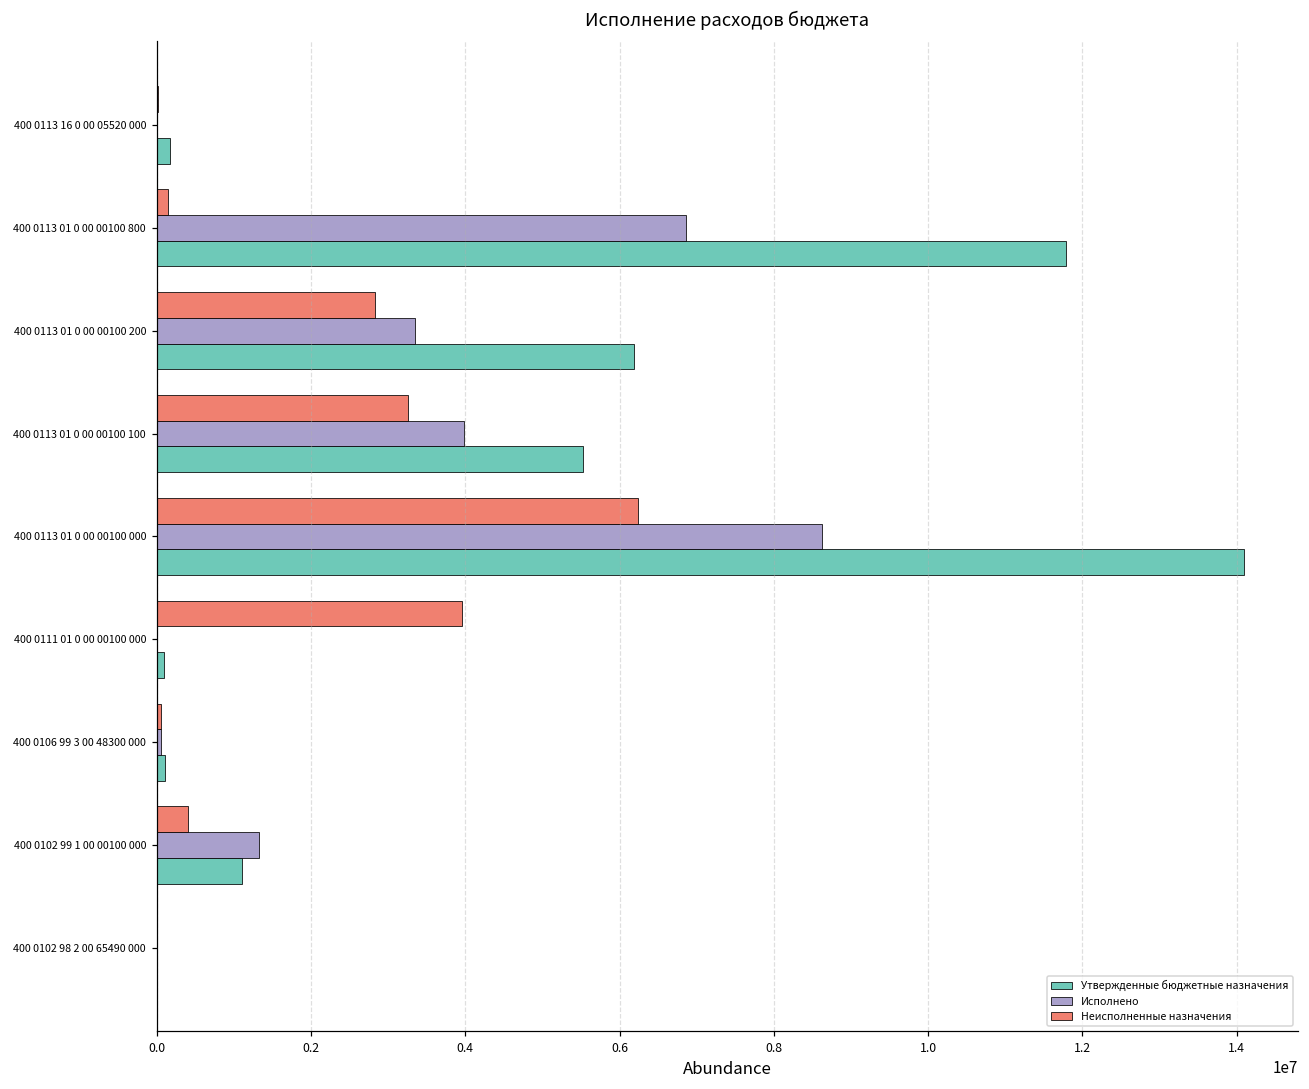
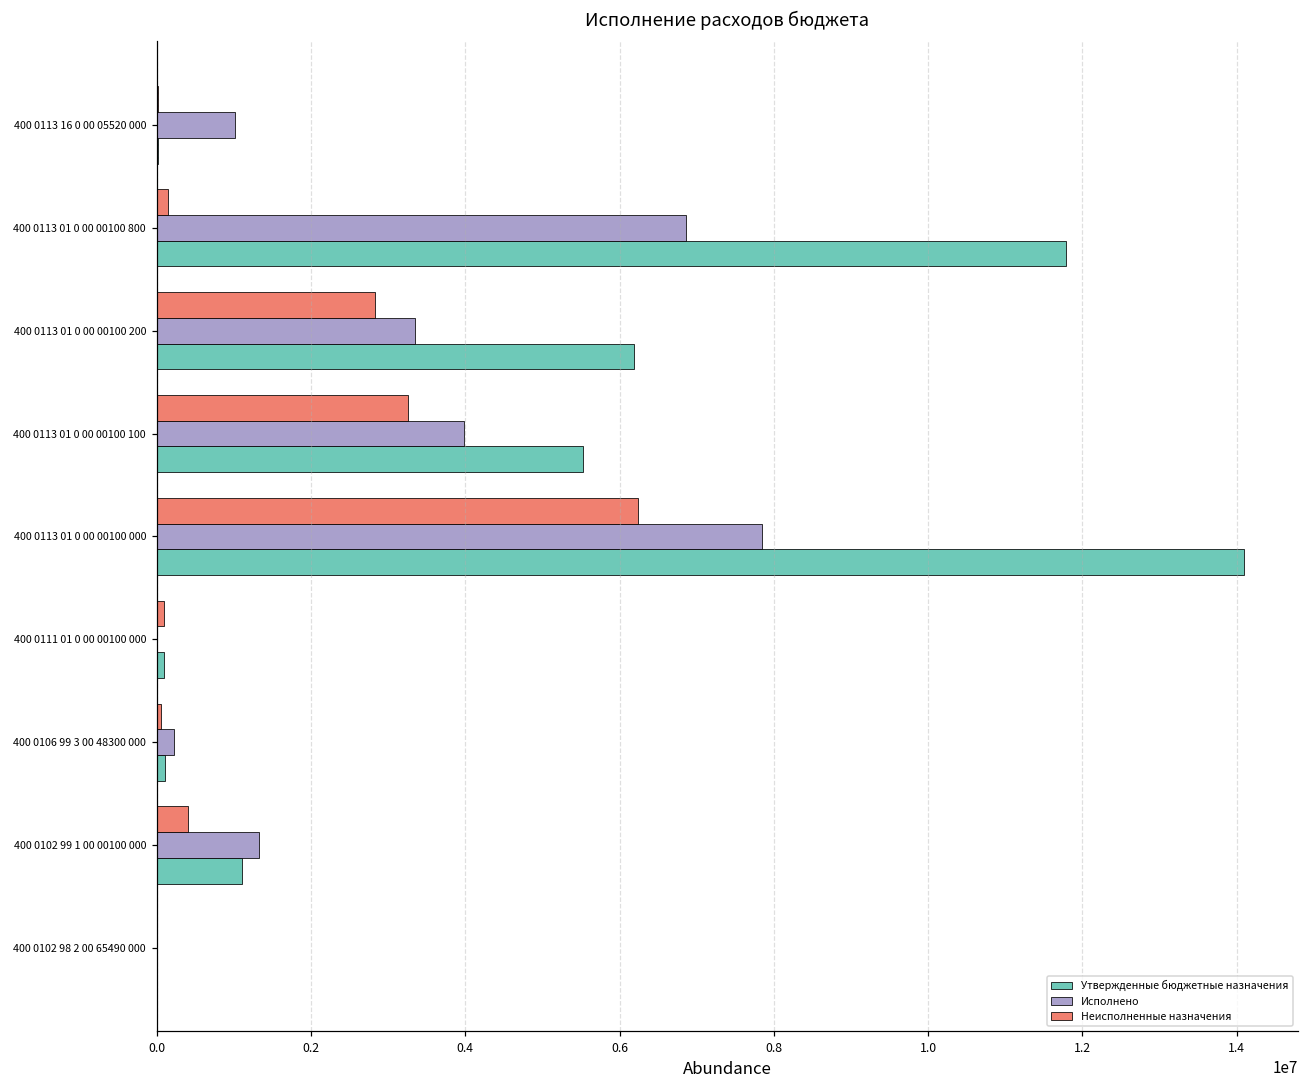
Исполнено, 400 0113 16 0 00 05520 000: 0 -> 1000000
Утвержденные бюджетные назначения, 400 0113 16 0 00 05520 000: 200000 -> 0
Исполнено, 400 0113 01 0 00 00100 000: 8600000 -> 7800000
Неисполненные назначения, 400 0111 01 0 00 00100 000: 4000000 -> 100000
Исполнено, 400 0106 99 3 00 48300 000: 100000 -> 200000
